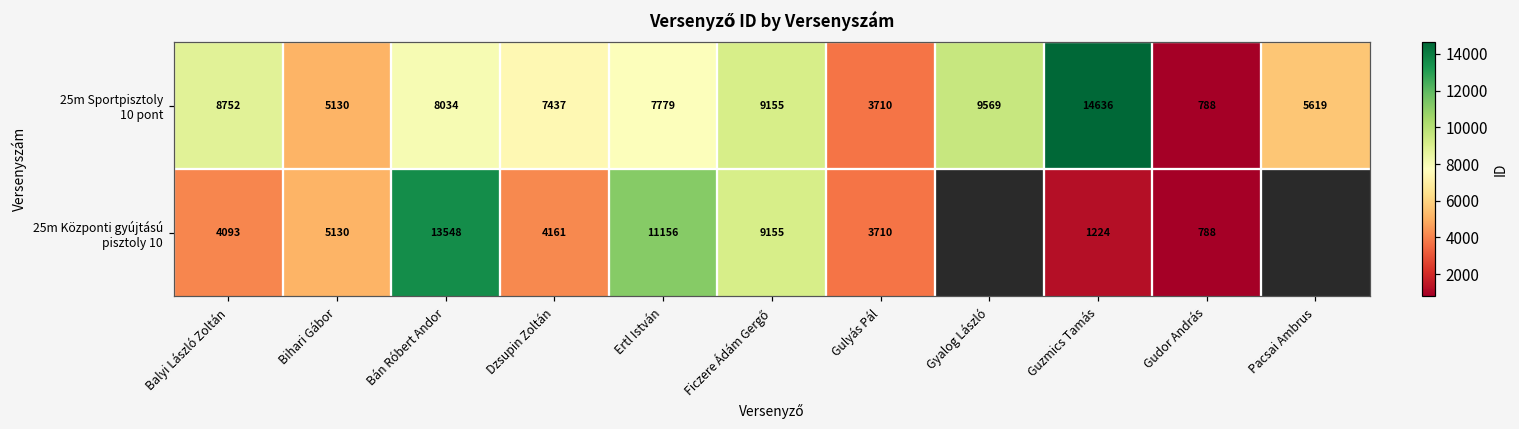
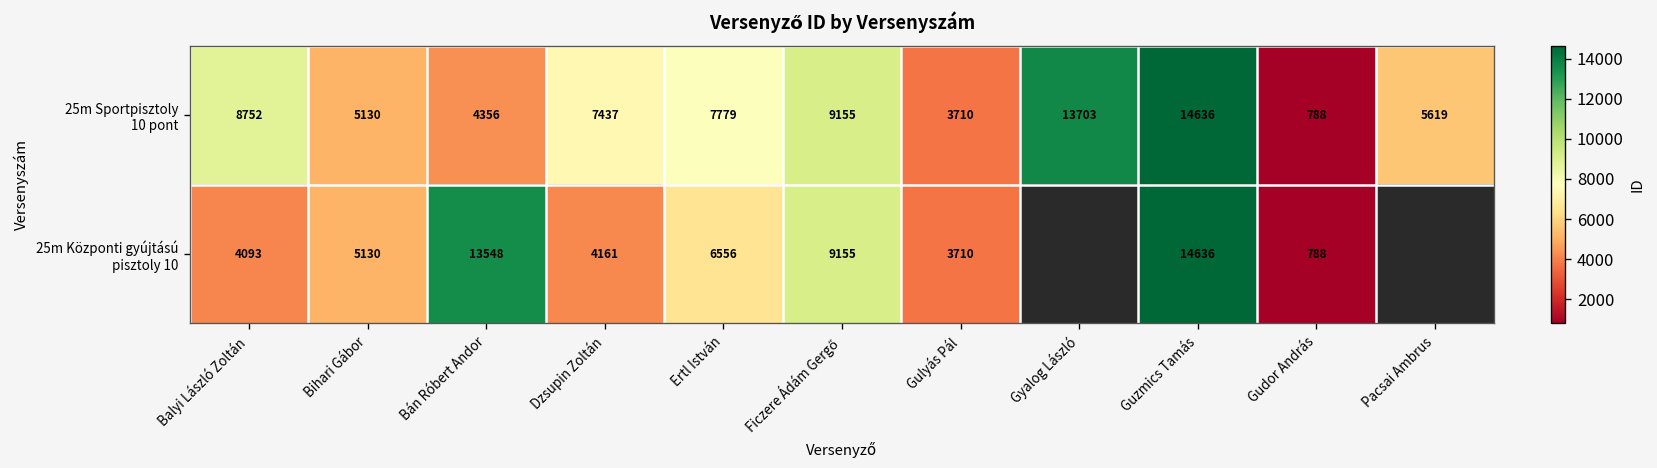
25m Sportpisztoly 10 pont, Bán Róbert Andor: 8034 -> 4356
25m Sportpisztoly 10 pont, Gyalog László: 9569 -> 13703
25m Központi gyújtású pisztoly 10, Ertl István: 11156 -> 6556
25m Központi gyújtású pisztoly 10, Guzmics Tamás: 1224 -> 14636
